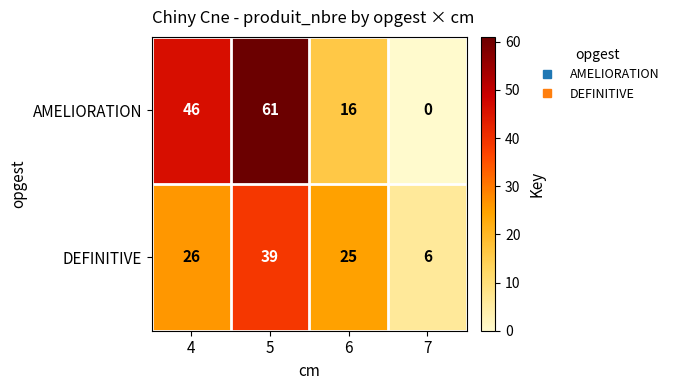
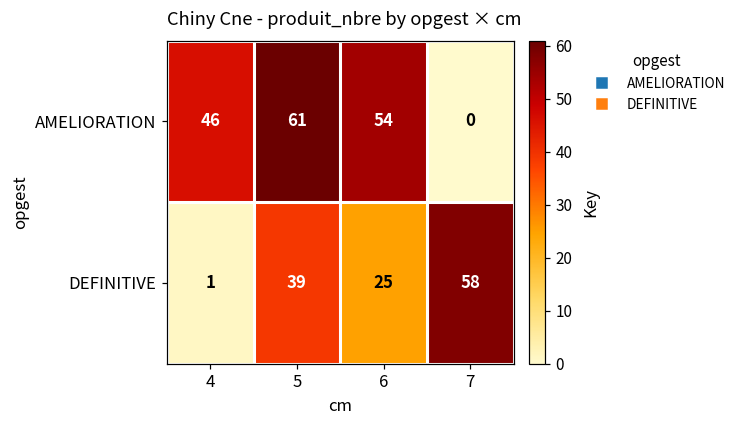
AMELIORATION, 6: 16 -> 54
DEFINITIVE, 4: 26 -> 1
DEFINITIVE, 7: 6 -> 58
